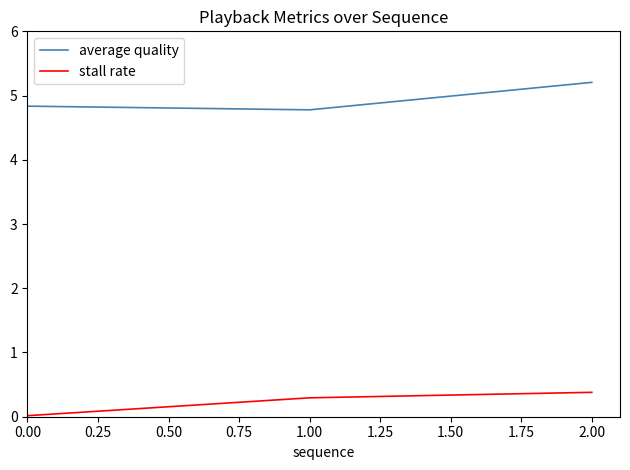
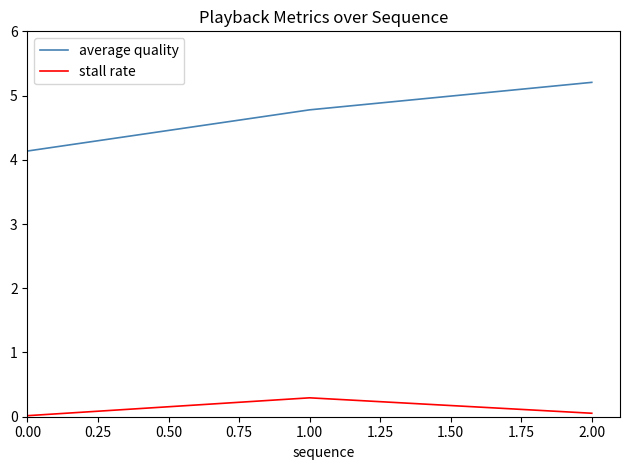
average quality, 0.00: 4.8 -> 4.1
stall rate, 2.00: 0.4 -> 0.1
